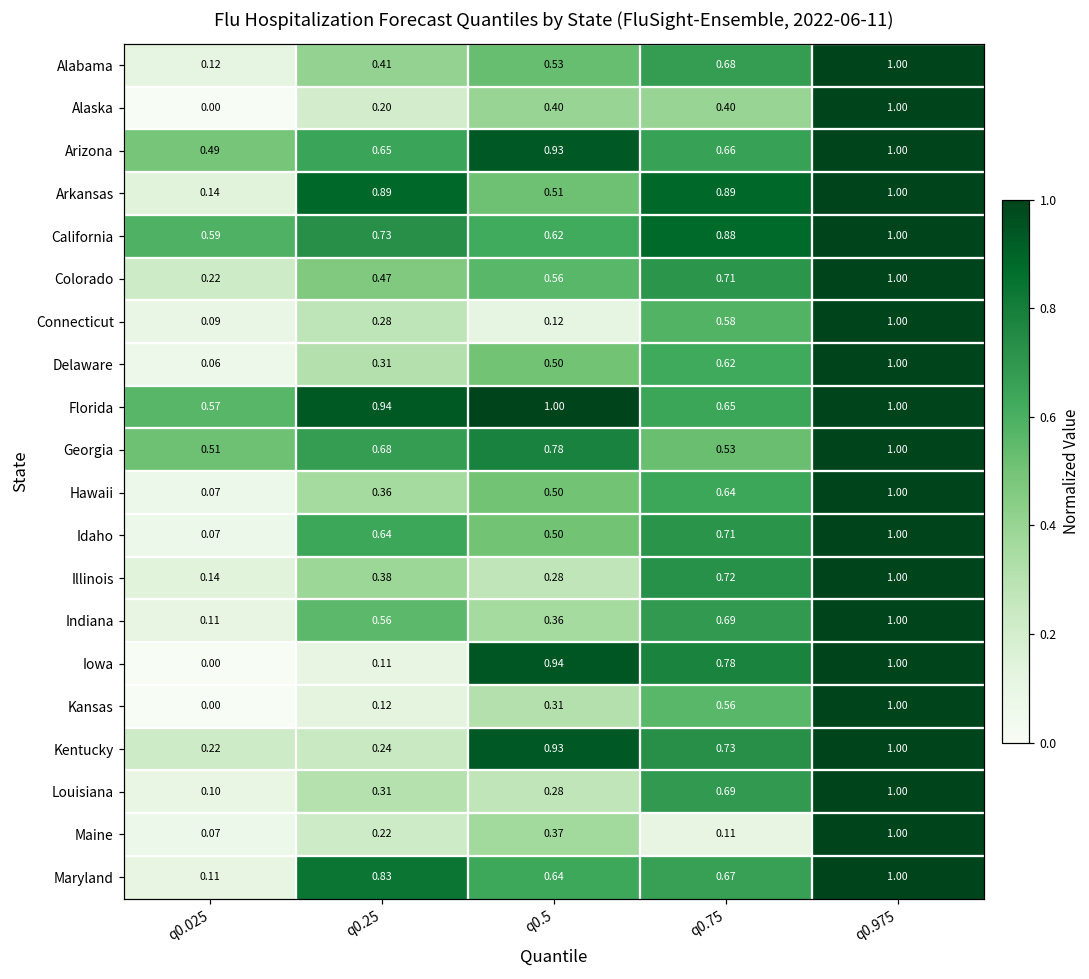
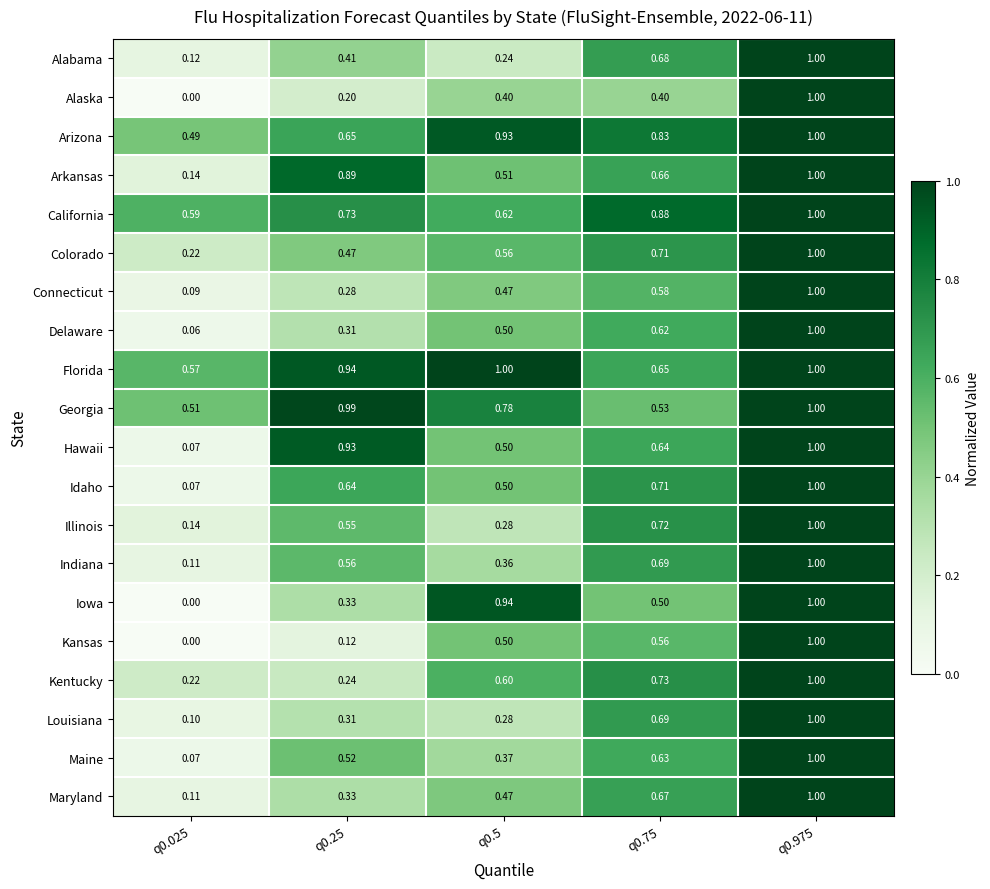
Alabama, q0.5: 0.53 -> 0.24
Arizona, q0.75: 0.66 -> 0.83
Arkansas, q0.75: 0.89 -> 0.66
Connecticut, q0.5: 0.12 -> 0.47
Georgia, q0.25: 0.68 -> 0.99
Hawaii, q0.25: 0.36 -> 0.93
Illinois, q0.25: 0.38 -> 0.55
Iowa, q0.25: 0.11 -> 0.33
Iowa, q0.75: 0.78 -> 0.50
Kansas, q0.5: 0.31 -> 0.50
Kentucky, q0.5: 0.93 -> 0.60
Maine, q0.25: 0.22 -> 0.52
Maine, q0.75: 0.11 -> 0.63
Maryland, q0.25: 0.83 -> 0.33
Maryland, q0.5: 0.64 -> 0.47
